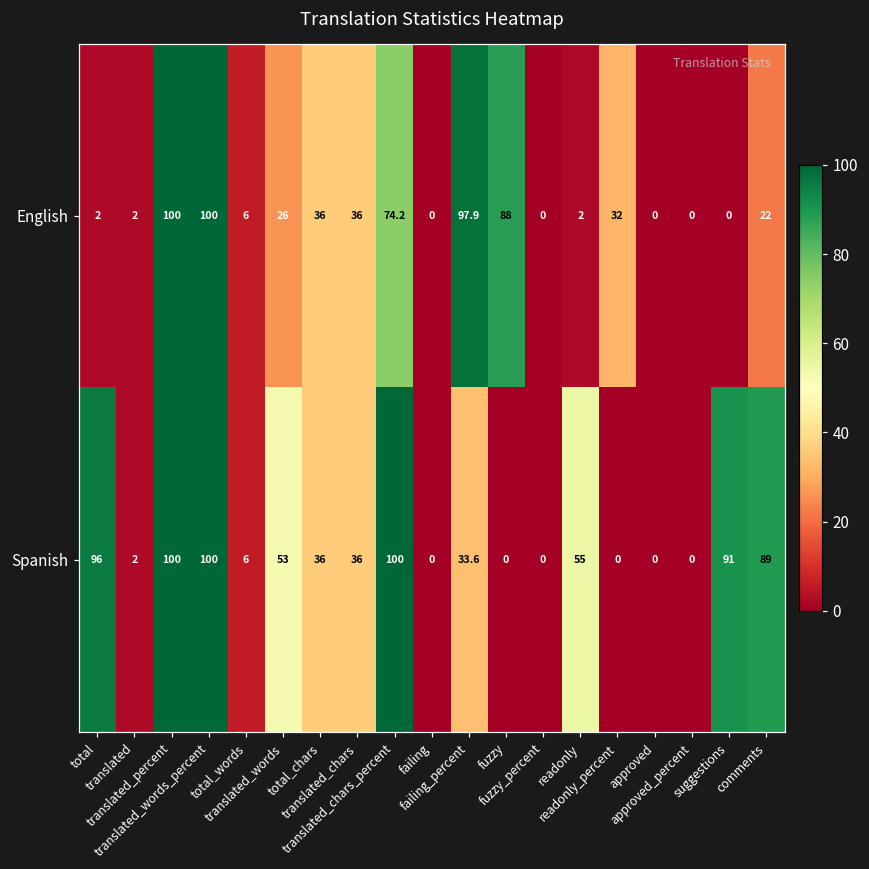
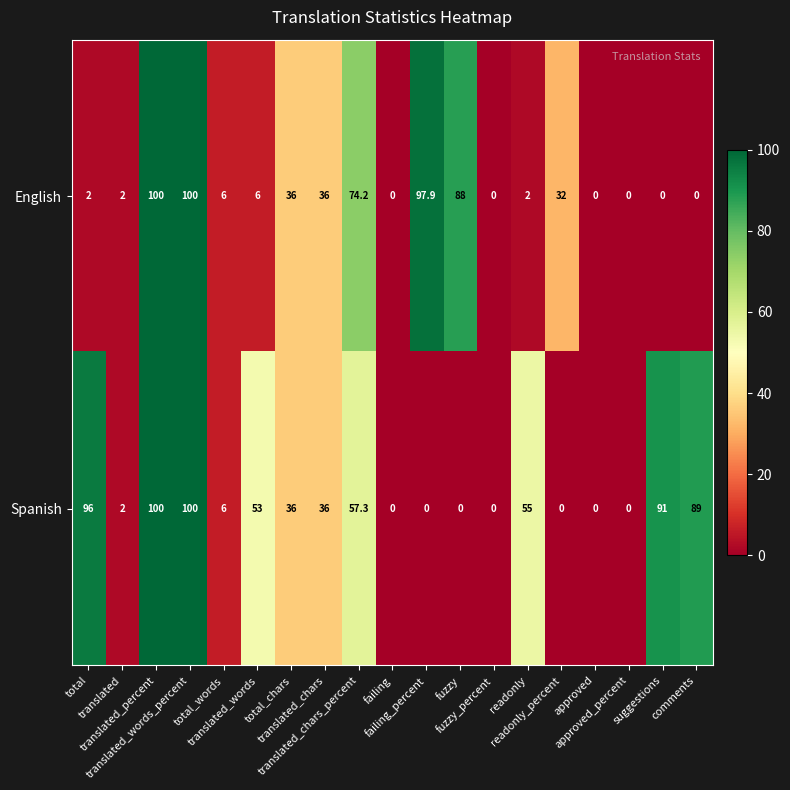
English, translated_words: 26 -> 6
English, comments: 22 -> 0
Spanish, translated_chars_percent: 100 -> 57.3
Spanish, failing_percent: 33.6 -> 0
